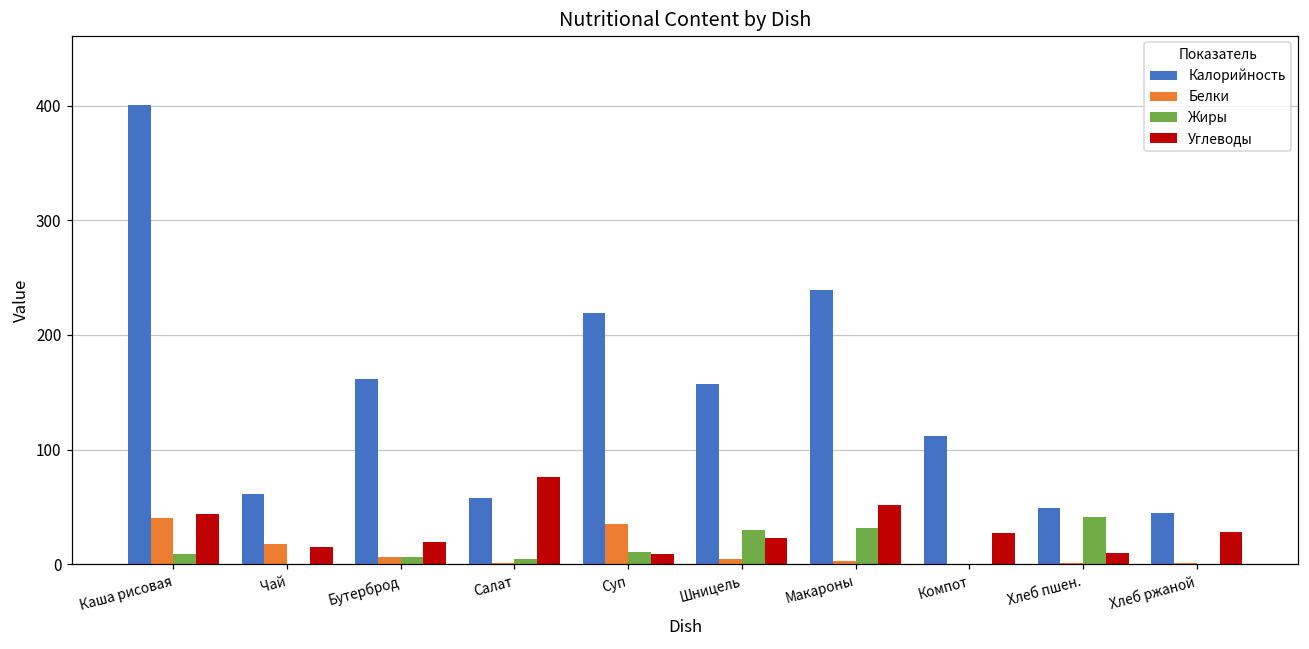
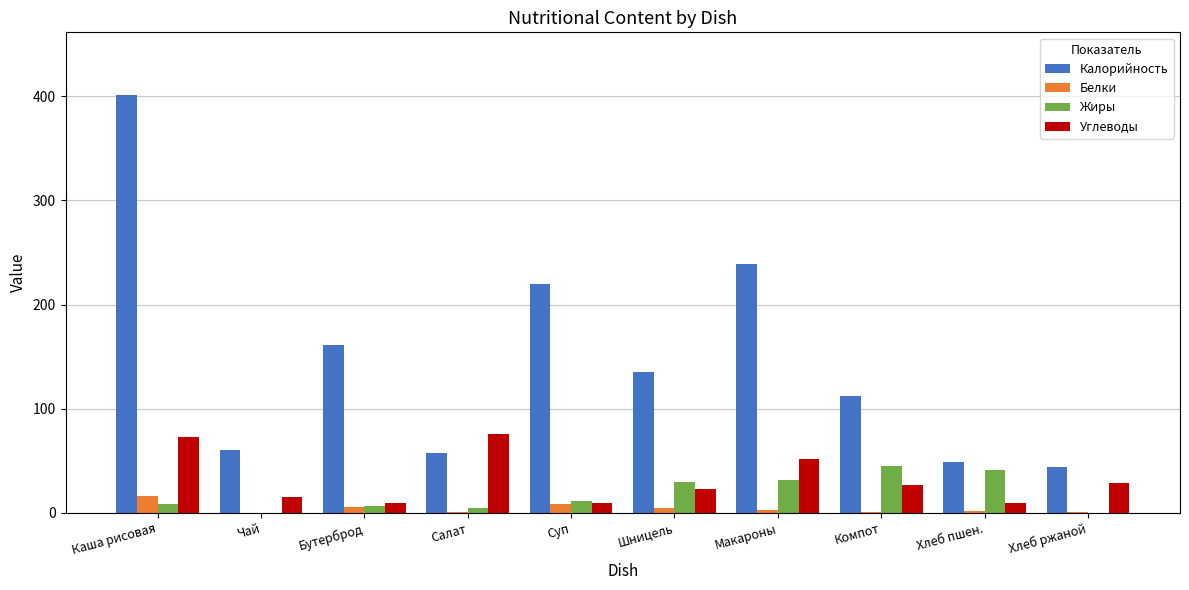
Белки, Каша рисовая: 40 -> 16
Углеводы, Каша рисовая: 44 -> 73
Белки, Чай: 18 -> 0
Углеводы, Бутерброд: 19 -> 10
Белки, Суп: 35 -> 9
Калорийность, Шницель: 158 -> 135
Жиры, Компот: 0 -> 45
